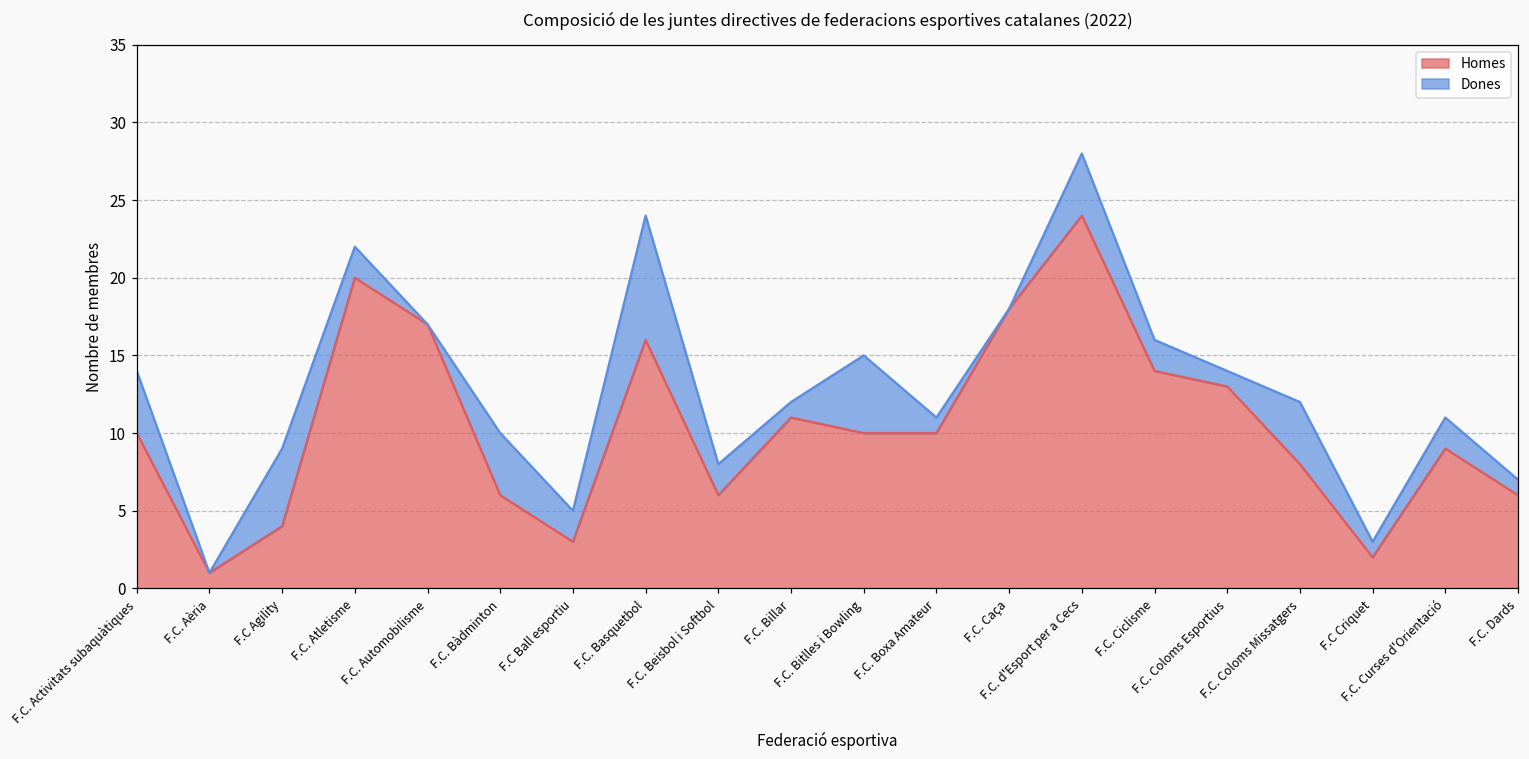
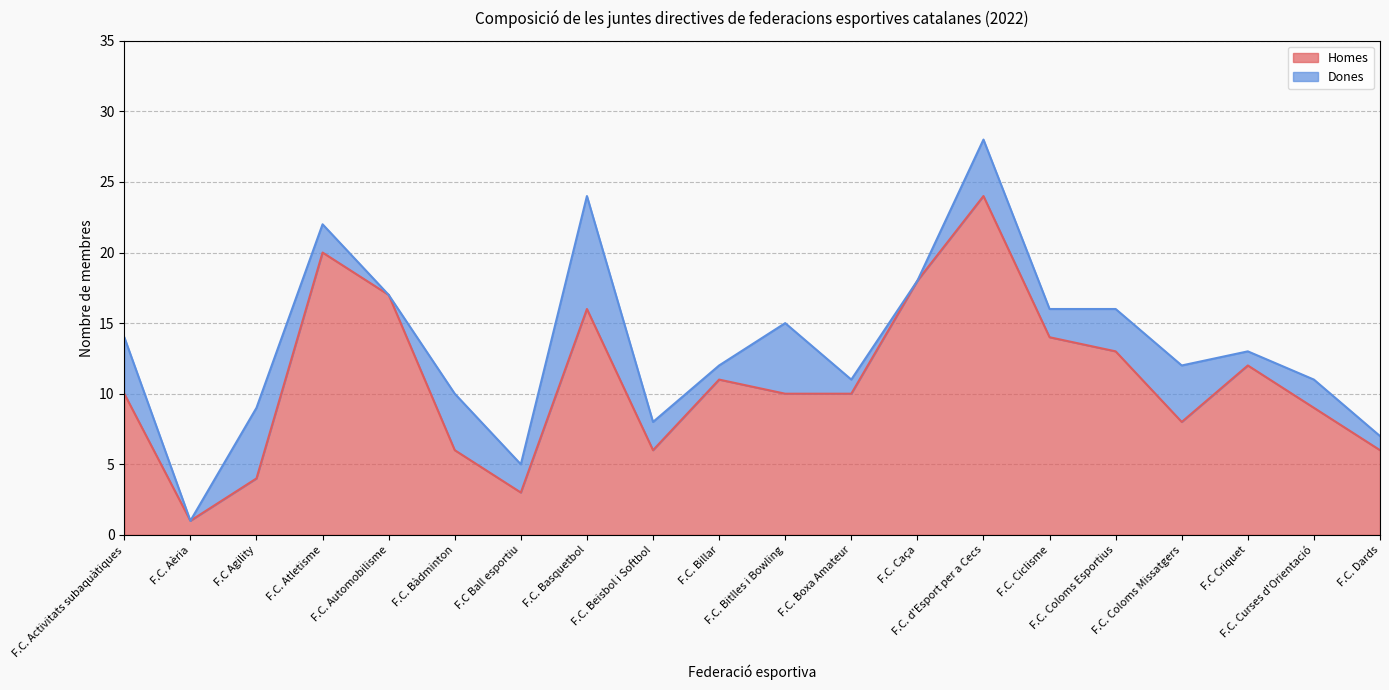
Dones, F.C. Coloms Esportius: 1 -> 3
Homes, F.C Criquet: 2 -> 12
